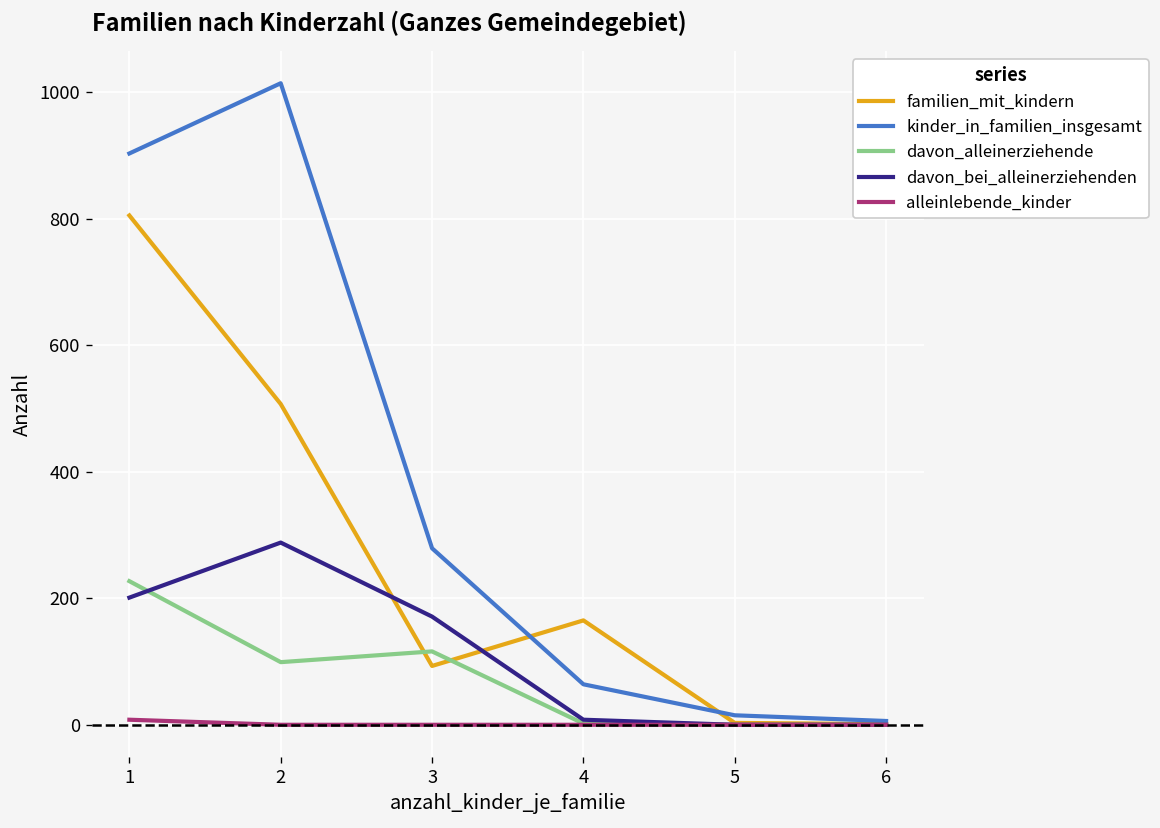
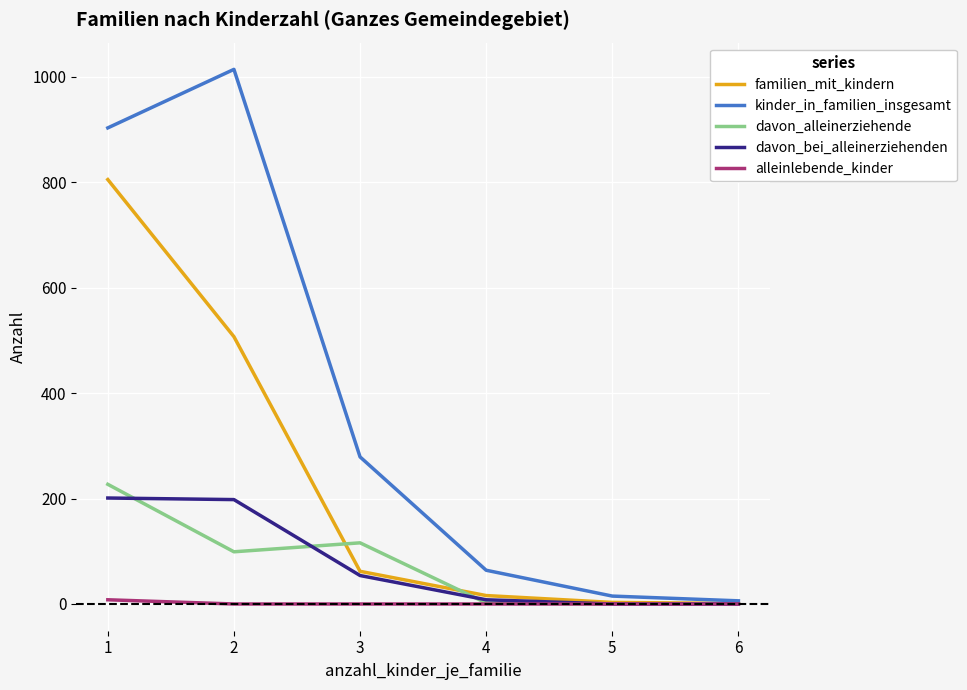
davon_bei_alleinerziehenden, 2: 290 -> 200
familien_mit_kindern, 3: 90 -> 60
davon_bei_alleinerziehenden, 3: 170 -> 50
familien_mit_kindern, 4: 170 -> 20
